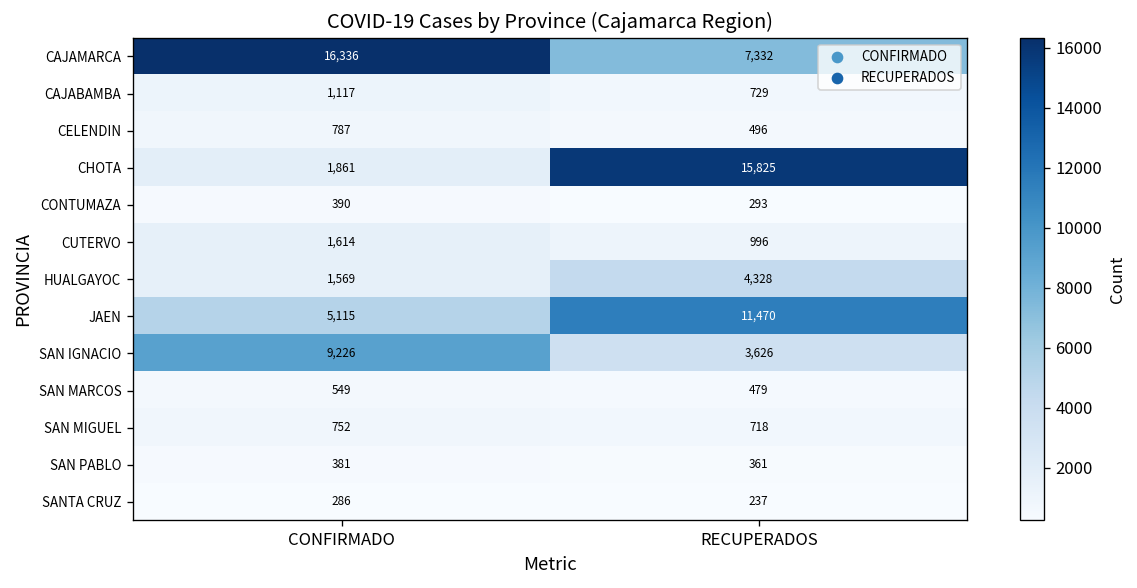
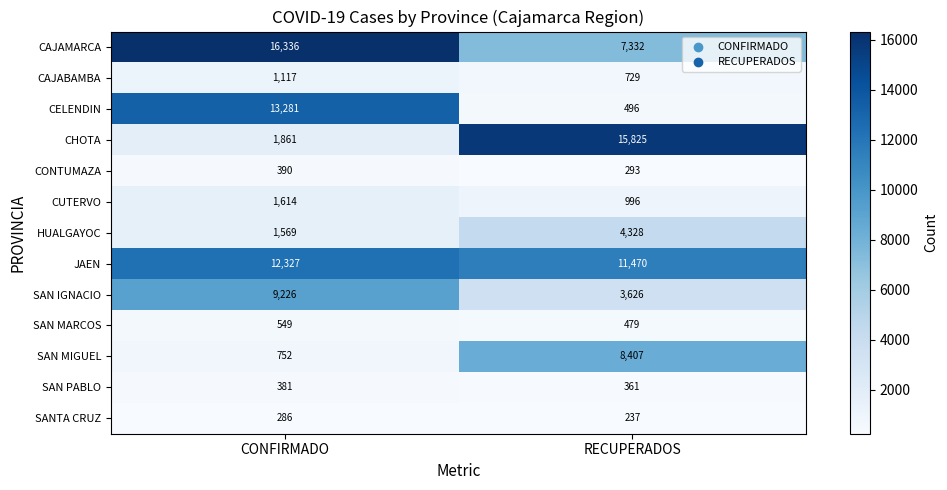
CELENDIN, CONFIRMADO: 787 -> 13,281
JAEN, CONFIRMADO: 5,115 -> 12,327
SAN MIGUEL, RECUPERADOS: 718 -> 8,407
